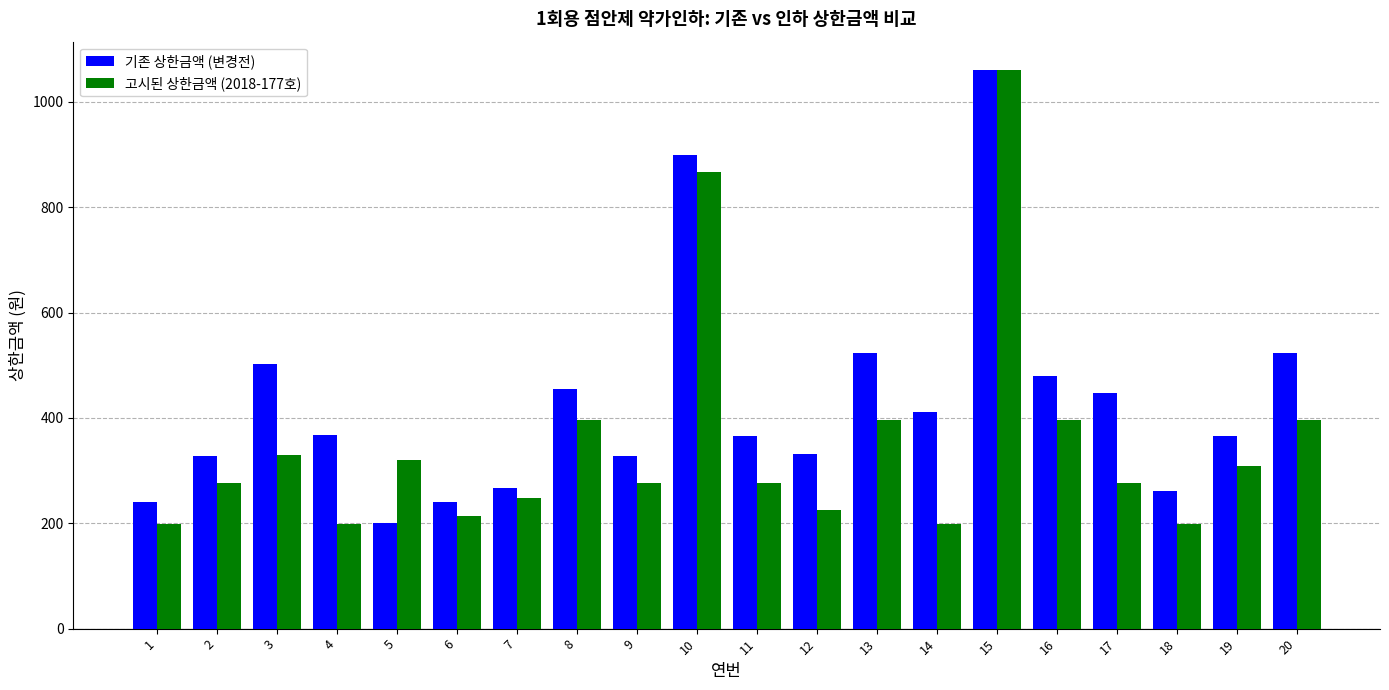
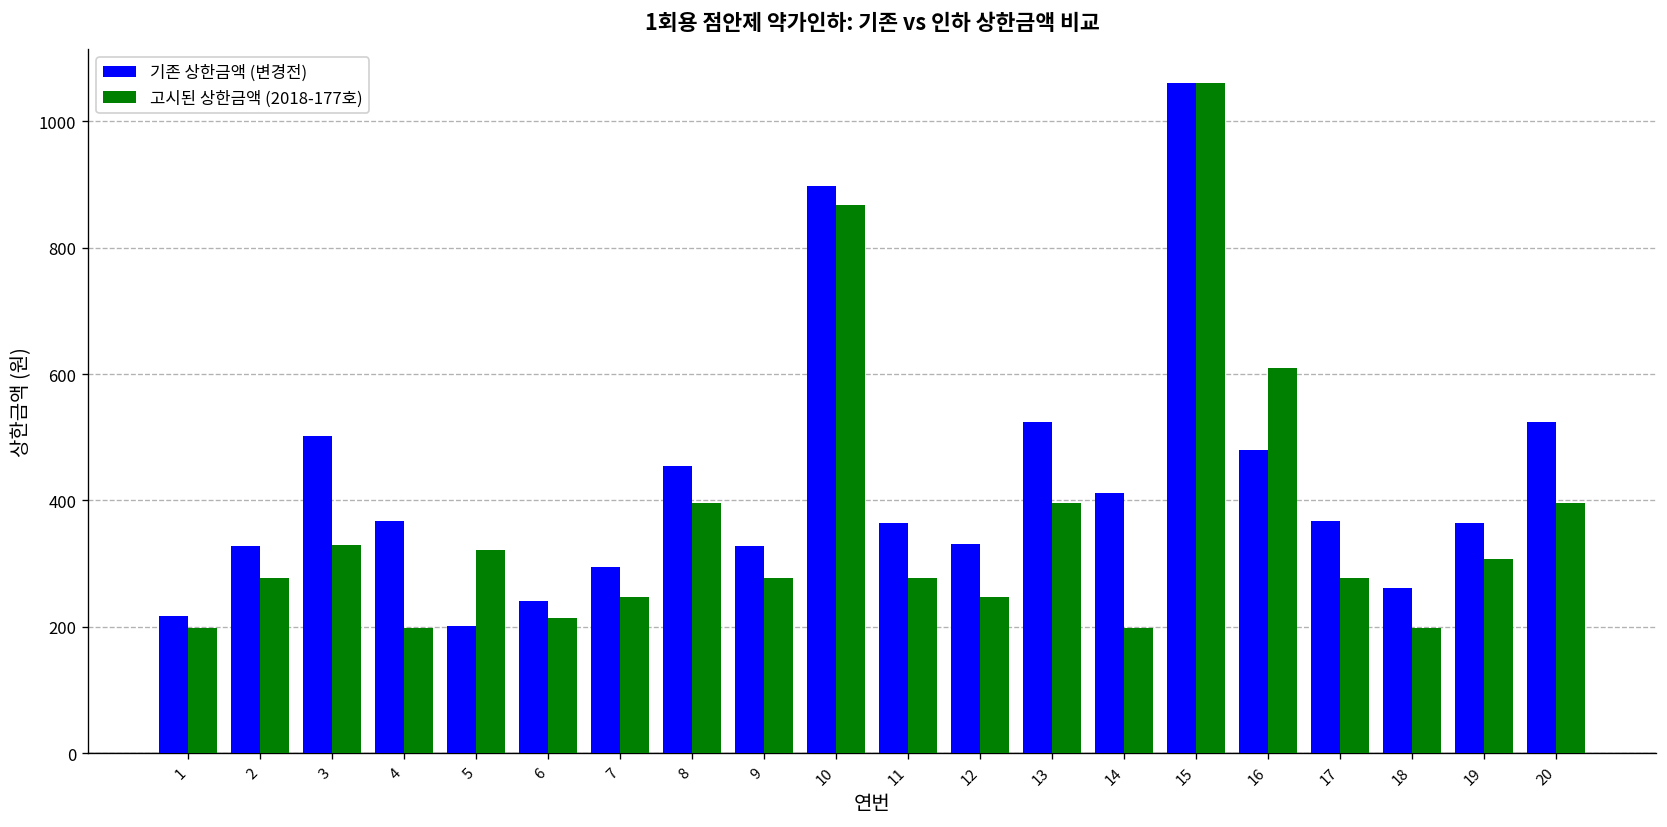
기존 상한금액 (변경전), 1: 240 -> 220
기존 상한금액 (변경전), 7: 270 -> 290
고시된 상한금액 (2018-177호), 12: 230 -> 250
고시된 상한금액 (2018-177호), 16: 400 -> 610
기존 상한금액 (변경전), 17: 450 -> 370
